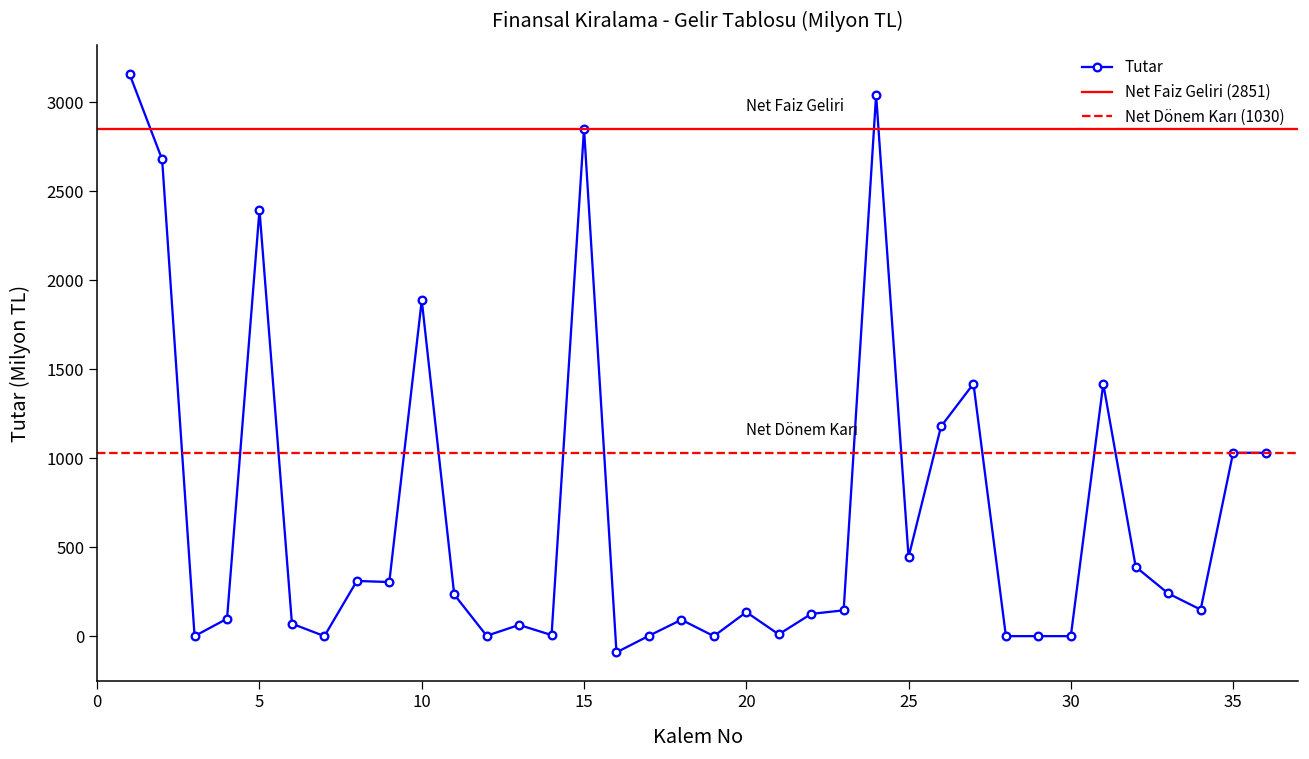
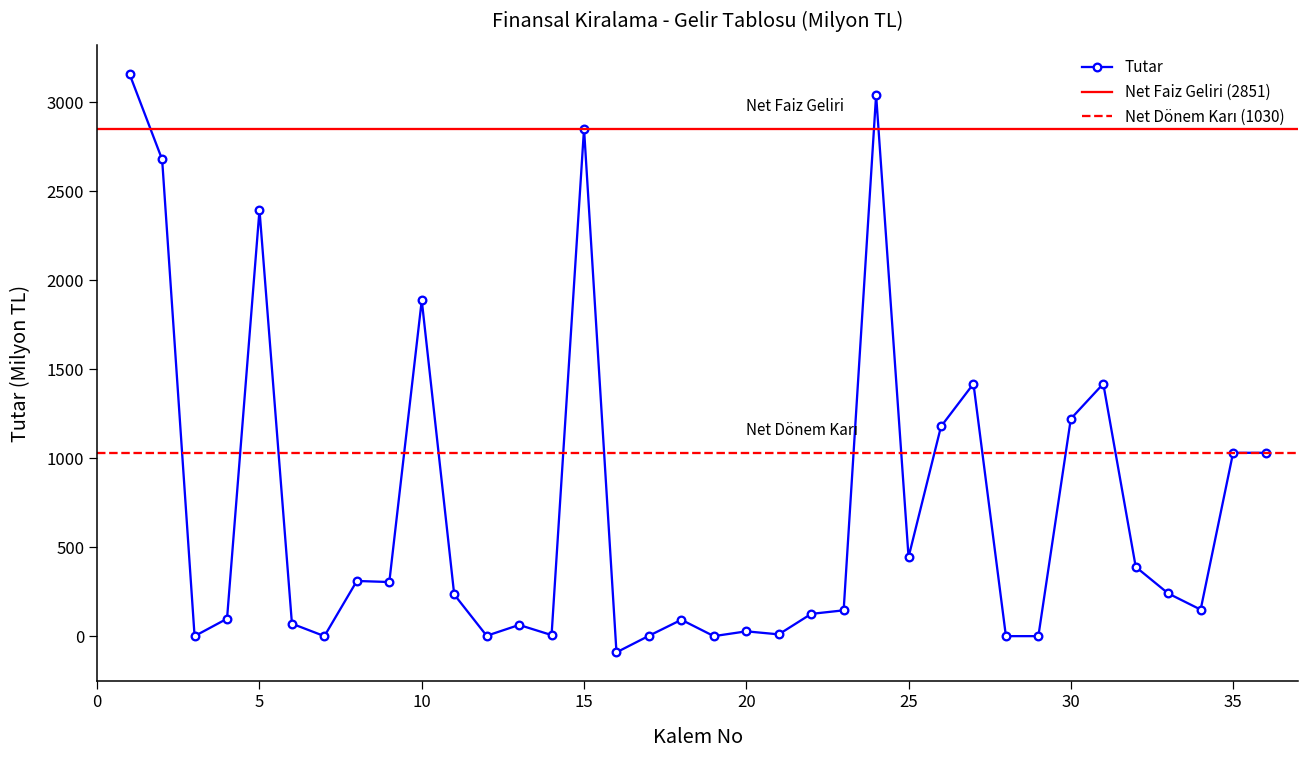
20: 140 -> 30
30: 0 -> 1220
